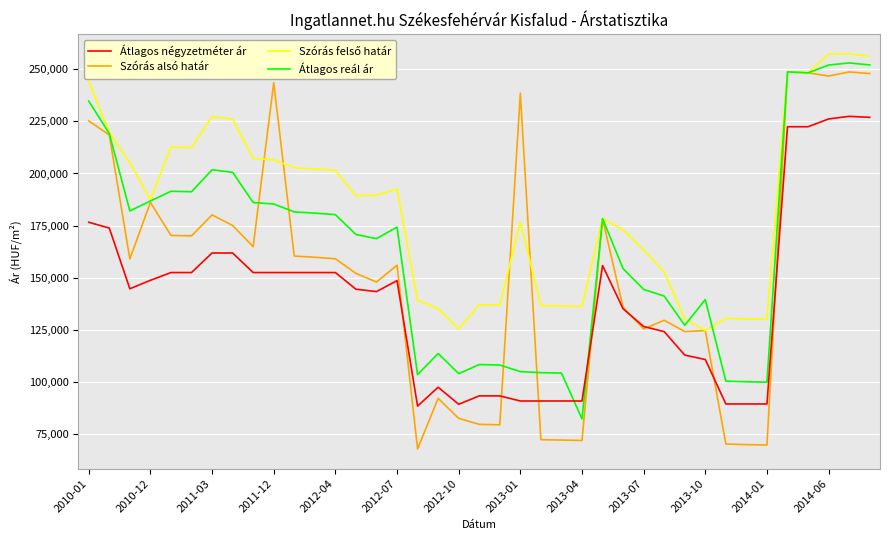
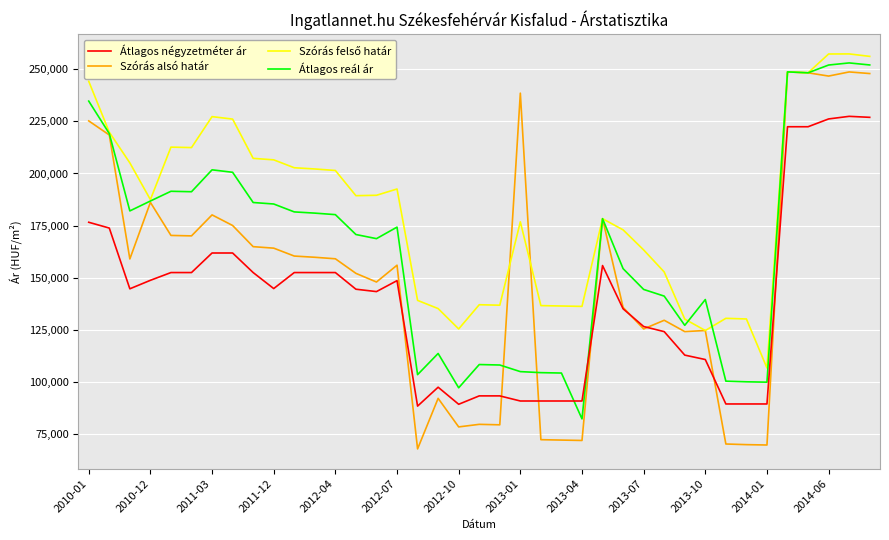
Átlagos négyzetméter ár, 2011-12: 152,000 -> 145,000
Szórás alsó határ, 2011-12: 243,000 -> 164,000
Szórás alsó határ, 2012-10: 83,000 -> 78,000
Átlagos reál ár, 2012-10: 104,000 -> 97,000
Szórás felső határ, 2014-01: 130,000 -> 107,000
